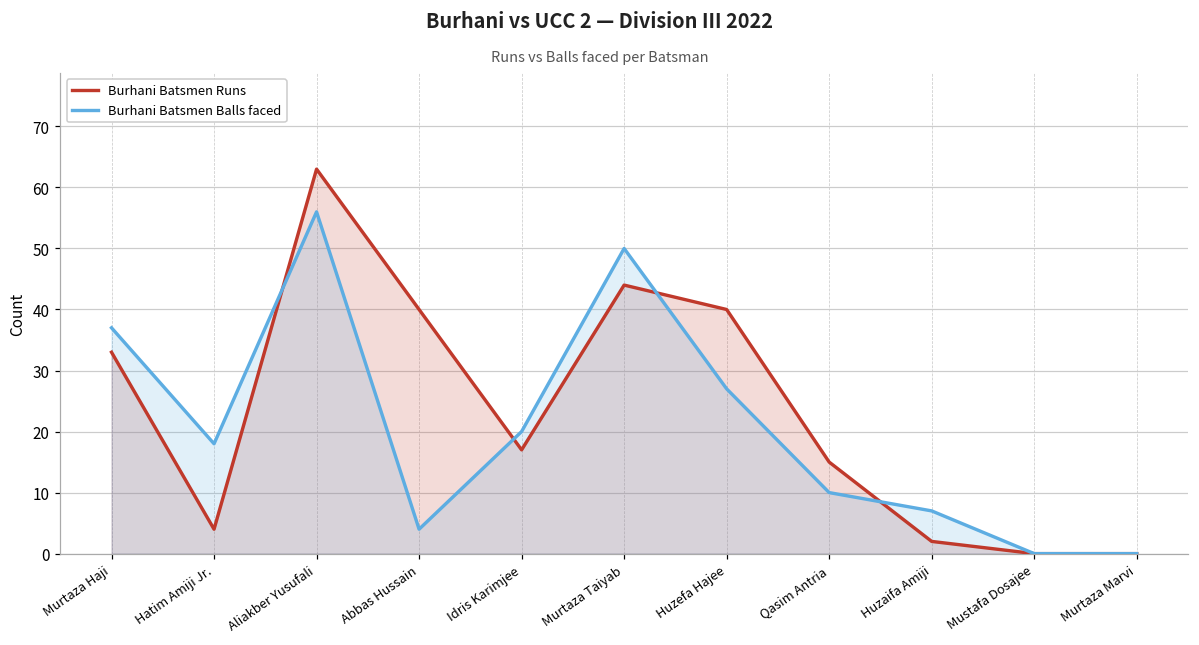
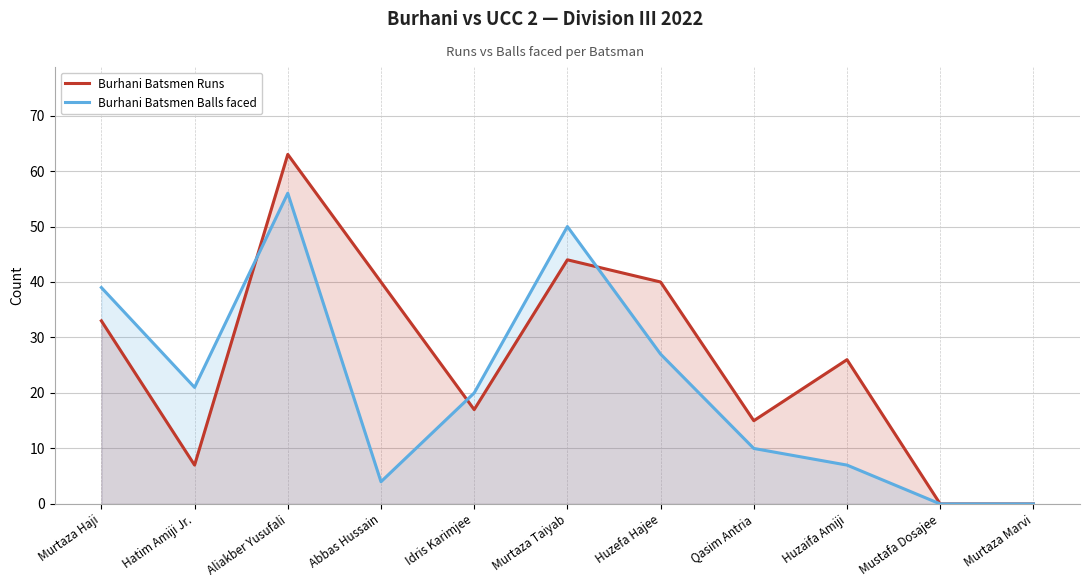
Burhani Batsmen Balls faced, Murtaza Haji: 37 -> 39
Burhani Batsmen Runs, Hatim Amiji Jr.: 4 -> 7
Burhani Batsmen Balls faced, Hatim Amiji Jr.: 18 -> 21
Burhani Batsmen Runs, Huzaifa Amiji: 2 -> 26
